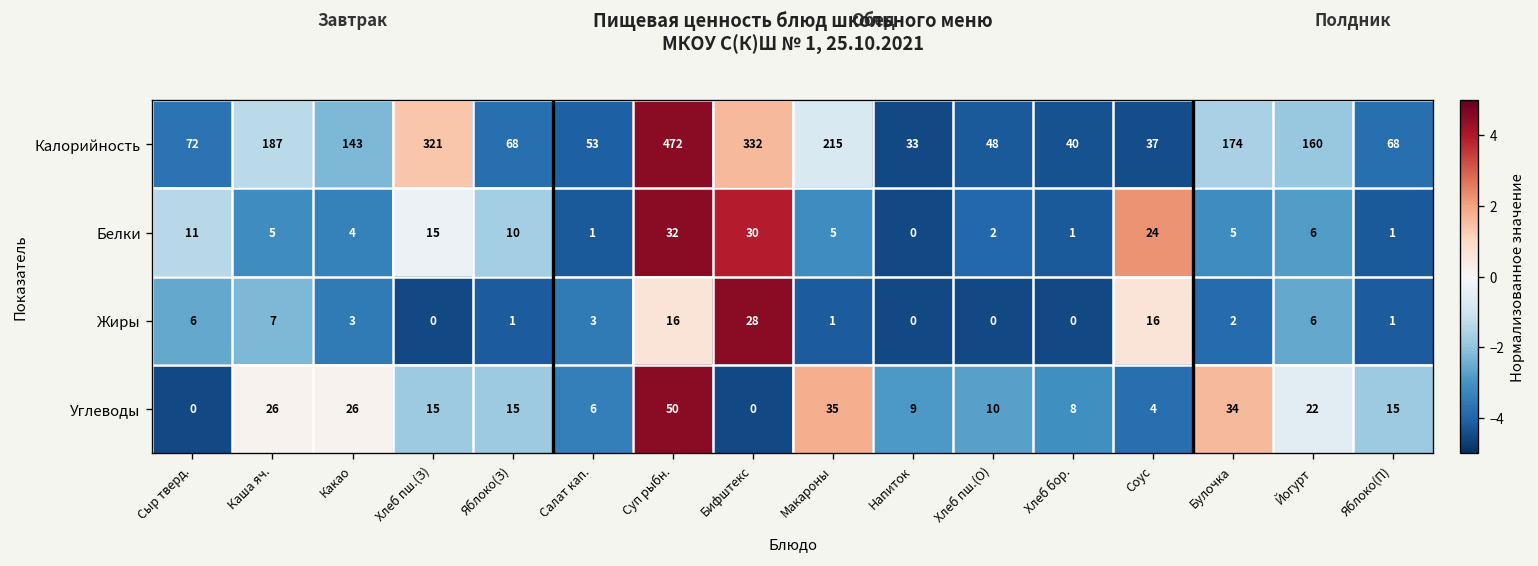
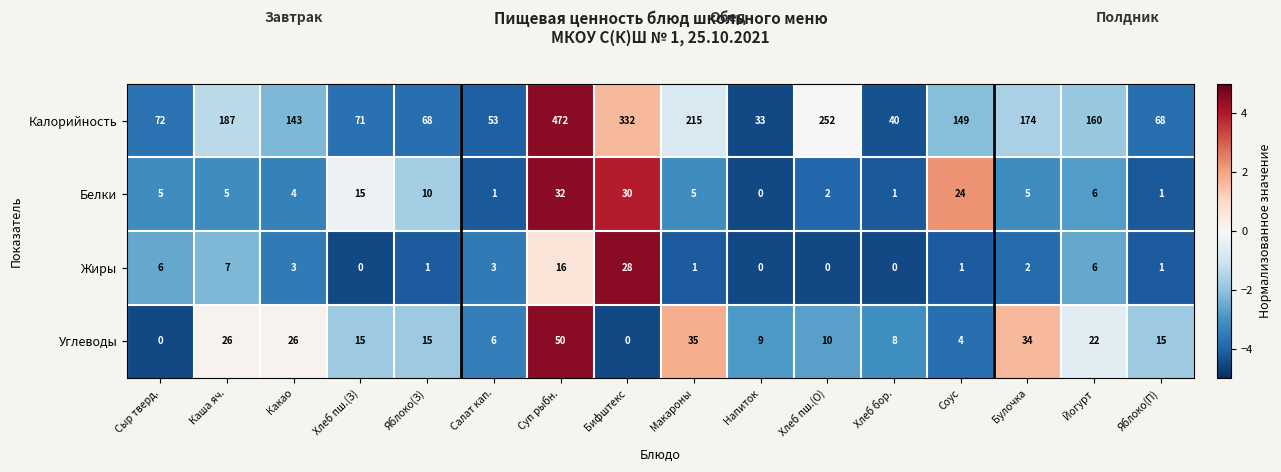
Калорийность, Хлеб пш.(З): 321 -> 71
Калорийность, Хлеб пш.(О): 48 -> 252
Калорийность, Соус: 37 -> 149
Белки, Сыр тверд.: 11 -> 5
Жиры, Соус: 16 -> 1
